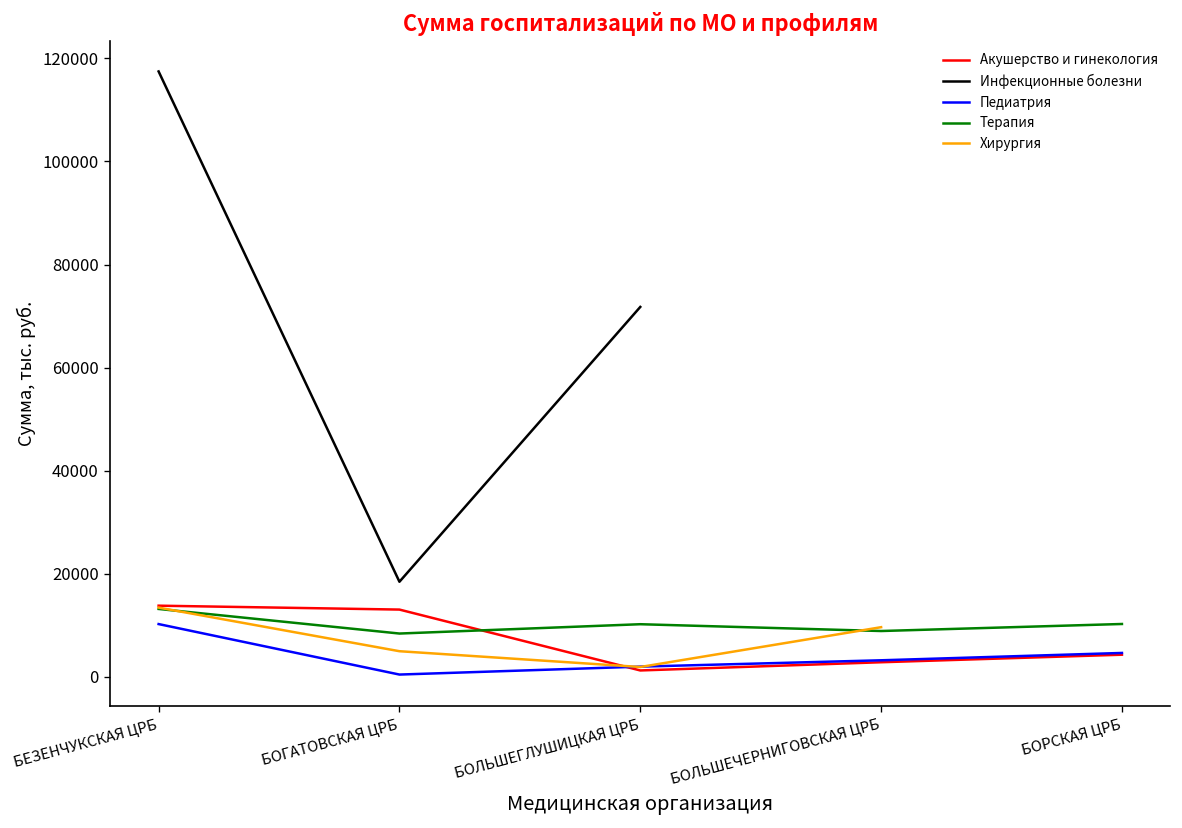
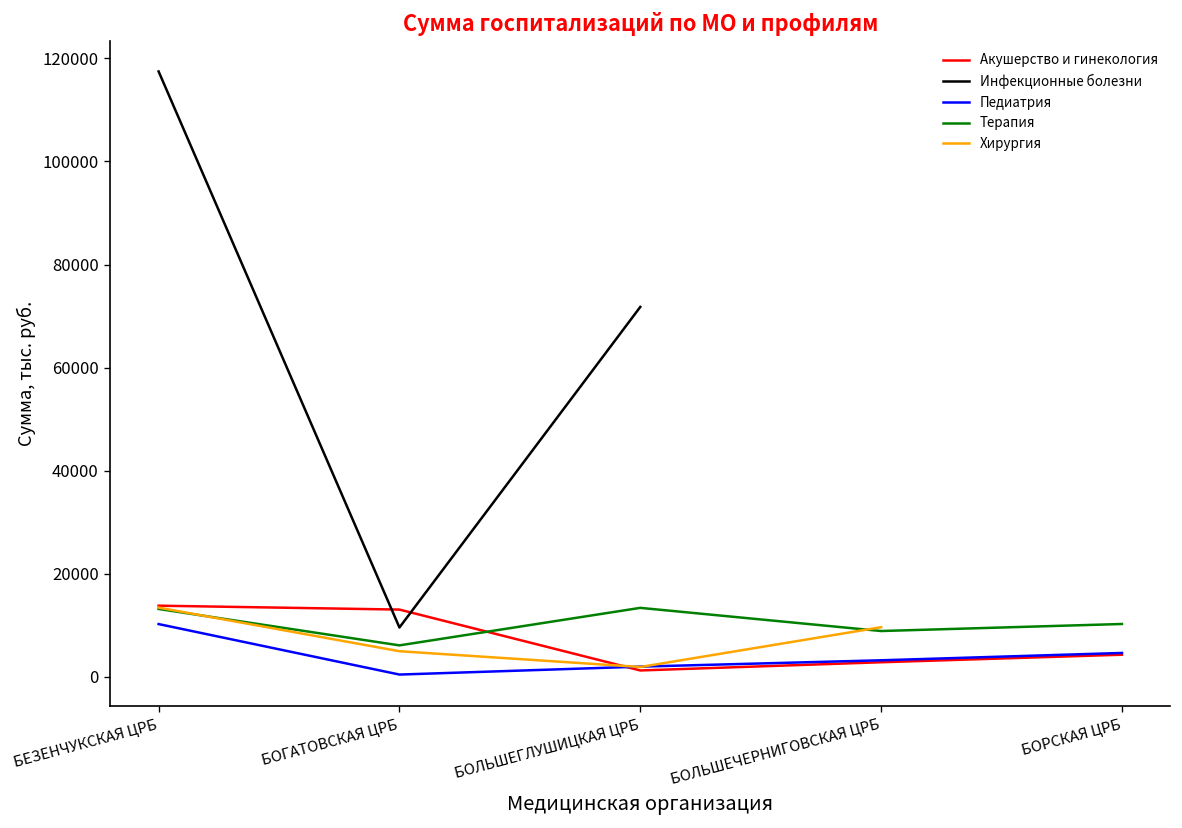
Инфекционные болезни, БОГАТОВСКАЯ ЦРБ: 18000 -> 10000
Терапия, БОГАТОВСКАЯ ЦРБ: 8000 -> 6000
Терапия, БОЛЬШЕГЛУШИЦКАЯ ЦРБ: 10000 -> 13000
